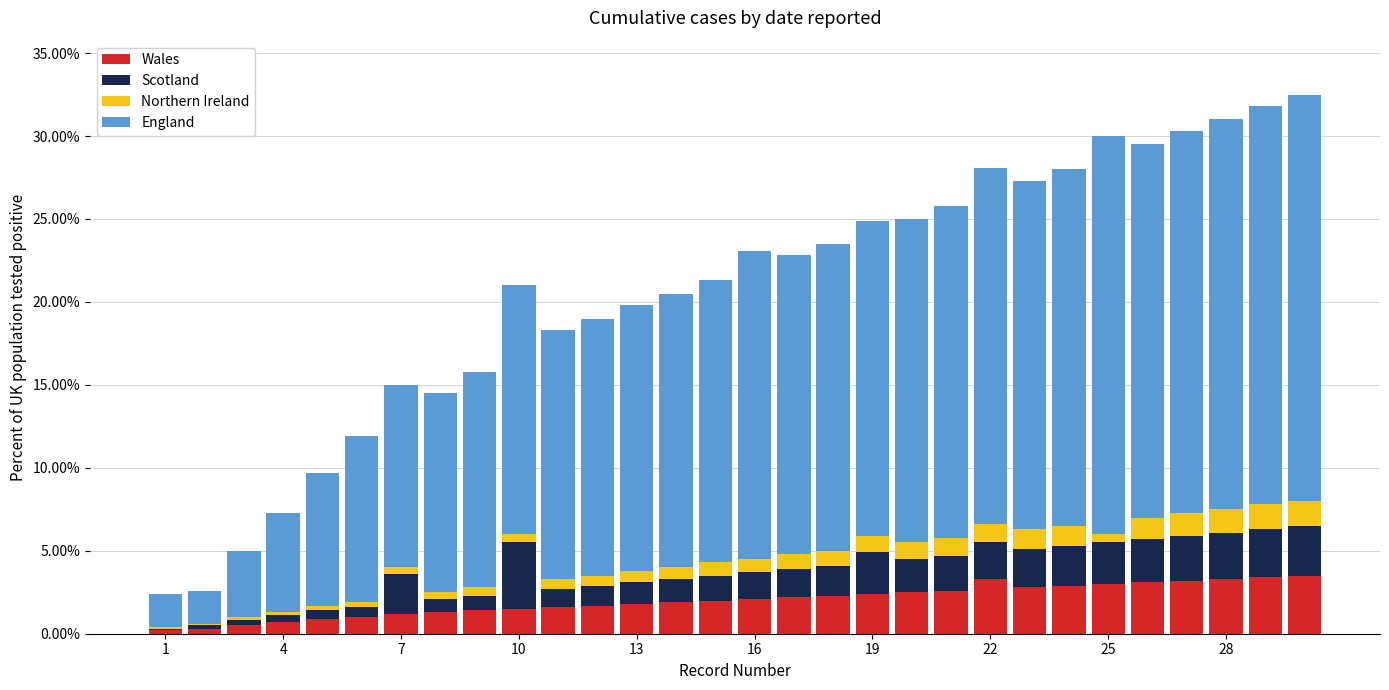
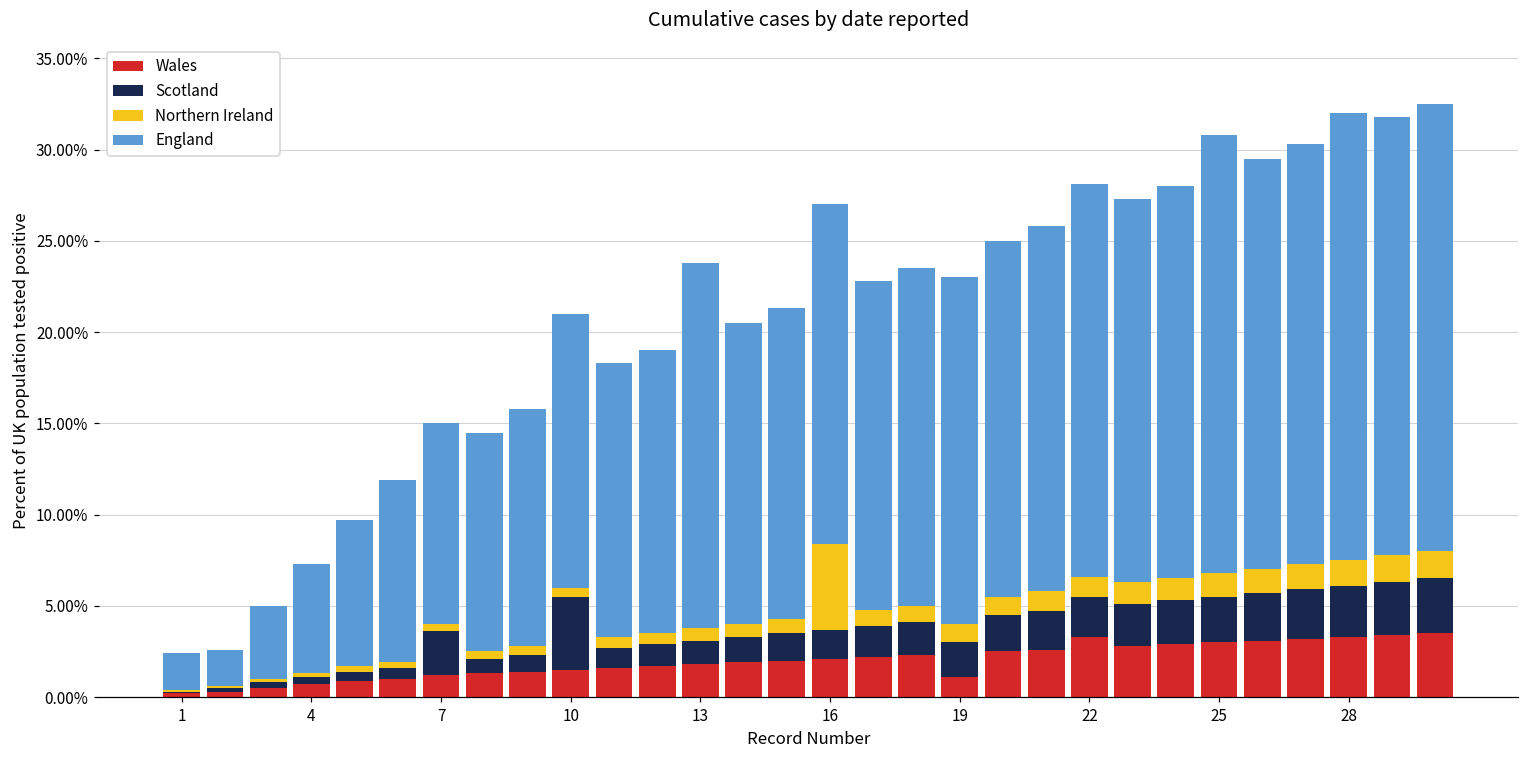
England, 13: 16.0% -> 20.0%
Northern Ireland, 16: 0.8% -> 4.7%
Wales, 19: 2.4% -> 1.1%
Scotland, 19: 2.5% -> 1.9%
Northern Ireland, 25: 0.5% -> 1.3%
England, 28: 23.5% -> 24.5%
